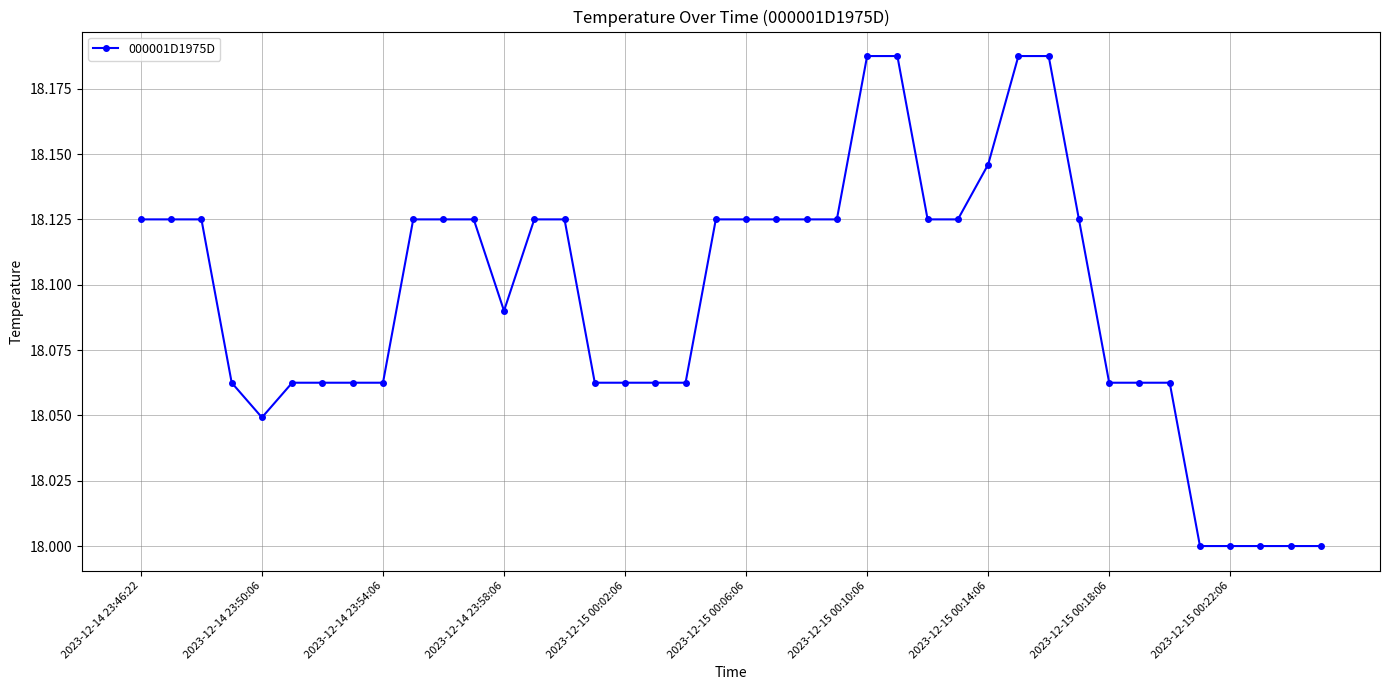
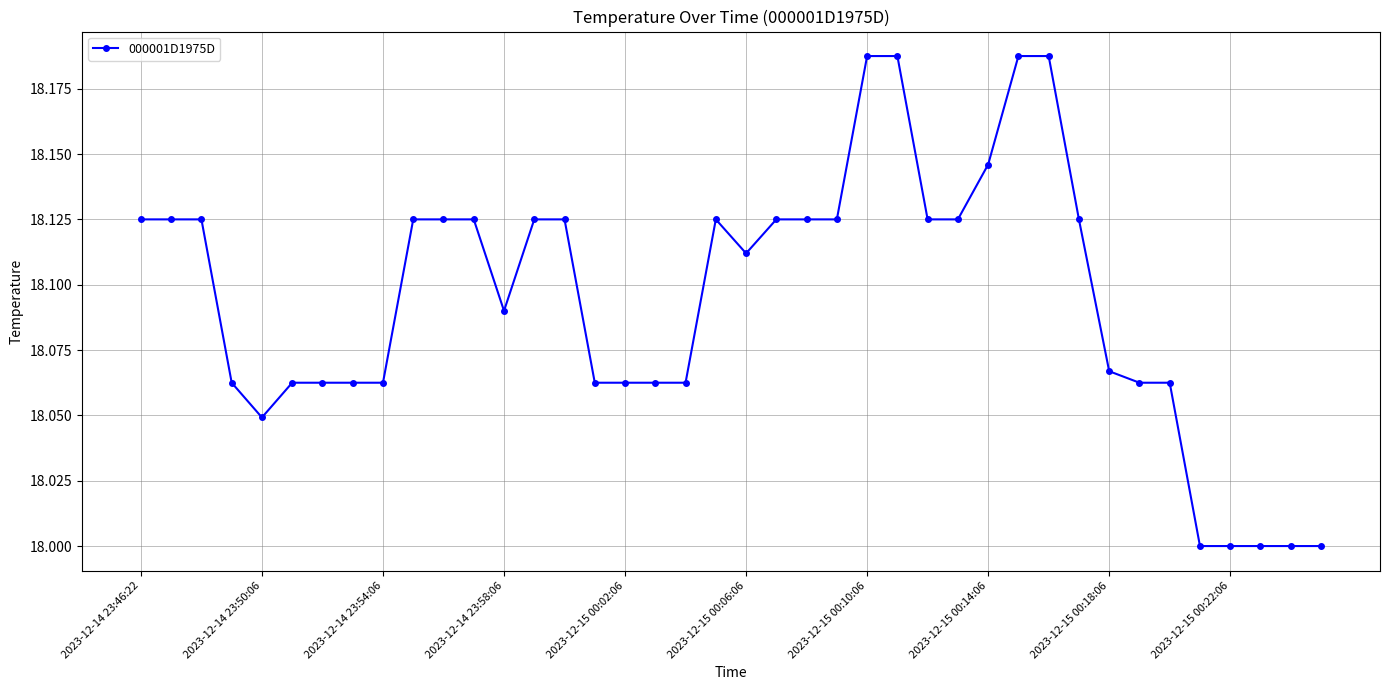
2023-12-15 00:06:06: 18.125 -> 18.112
2023-12-15 00:18:06: 18.063 -> 18.067
